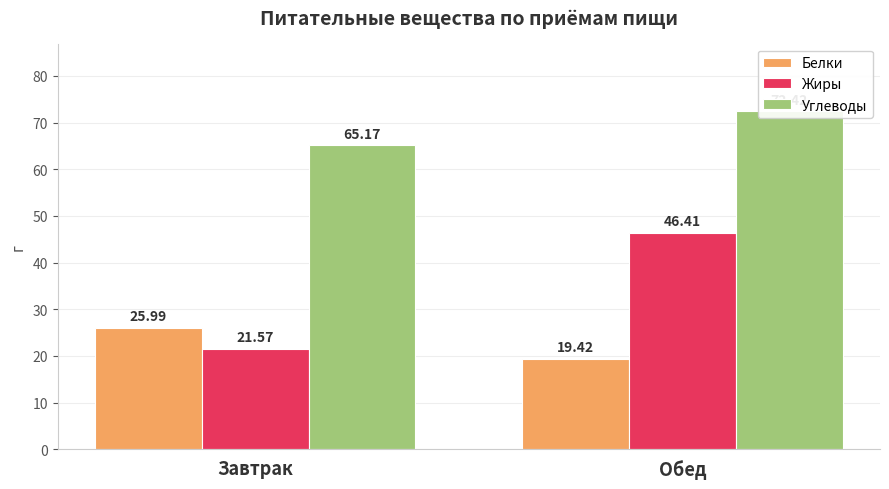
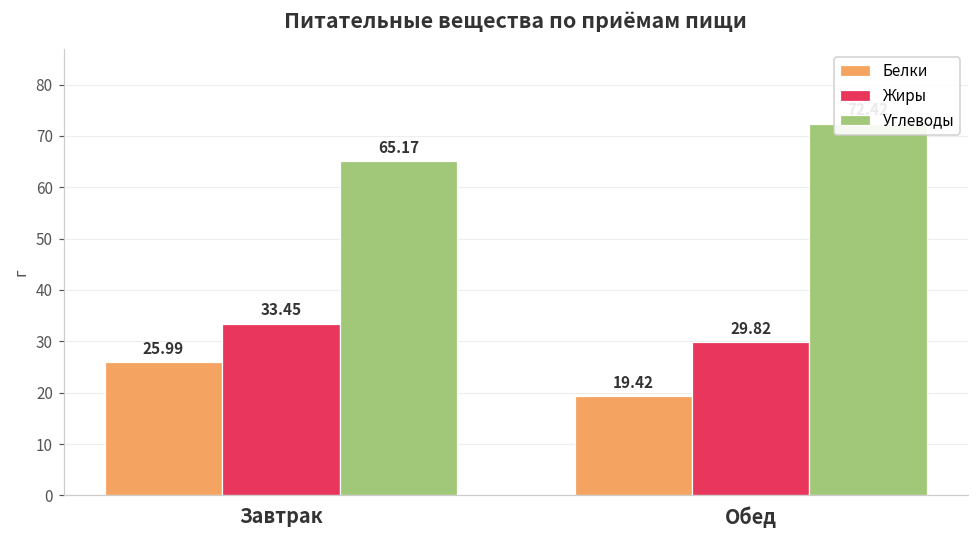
Жиры, Завтрак: 21.57 -> 33.45
Жиры, Обед: 46.41 -> 29.82
